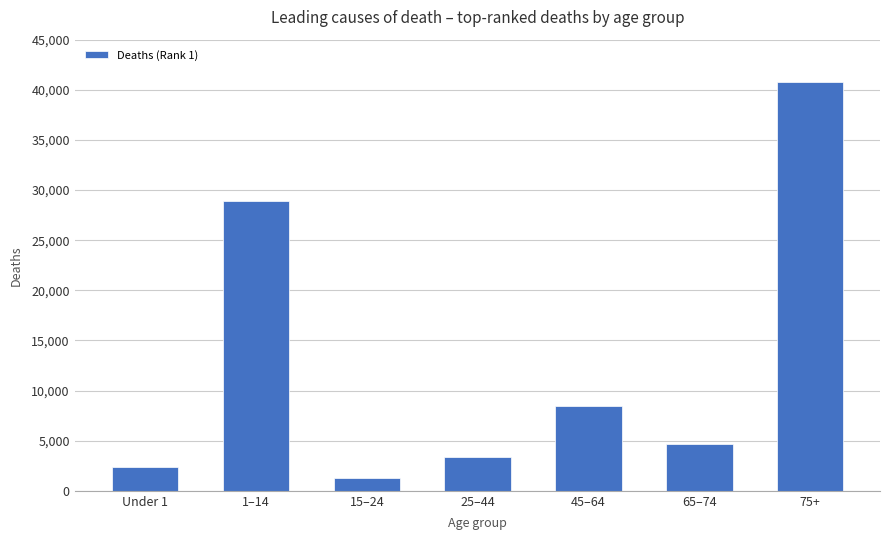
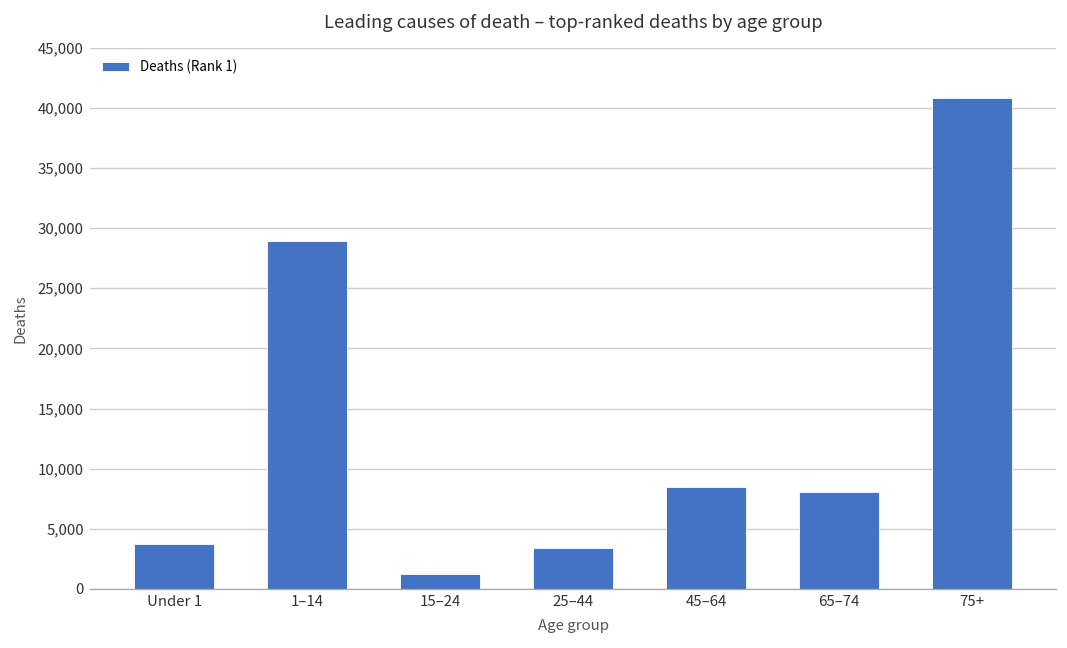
Under 1: 2,400 -> 3,800
65–74: 4,700 -> 8,000
